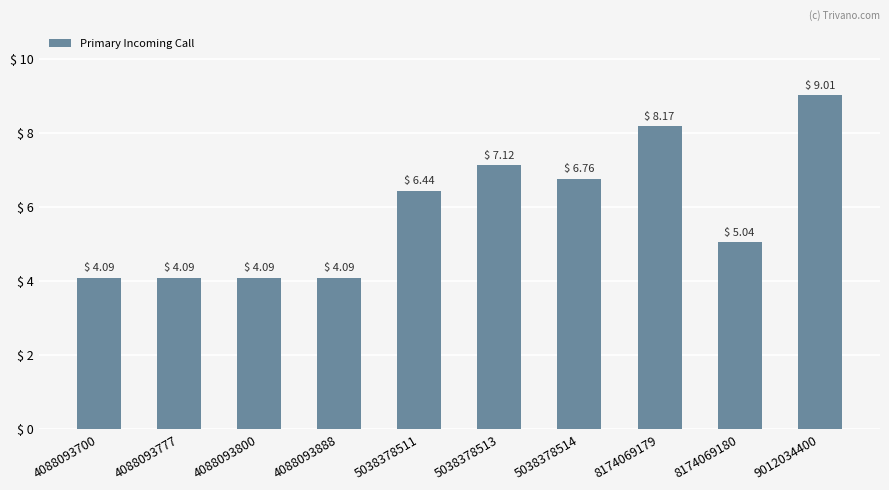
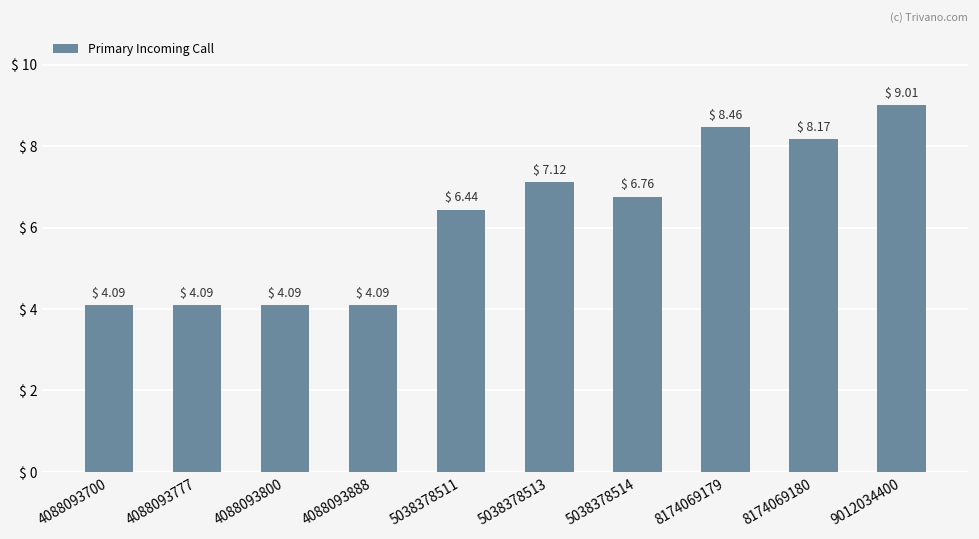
8174069179: 8.17 -> 8.46
8174069180: 5.04 -> 8.17
